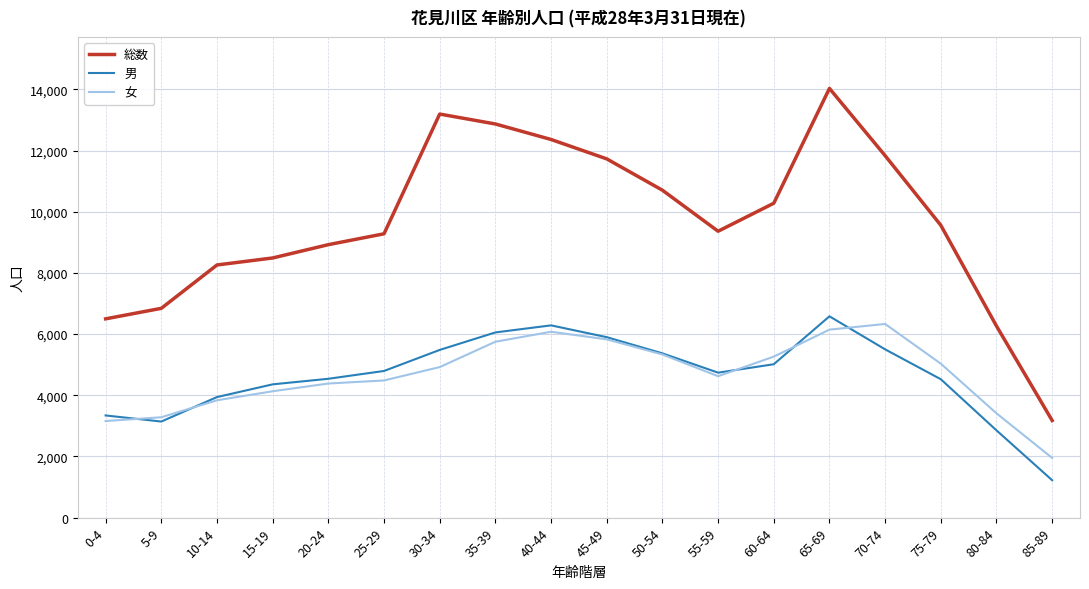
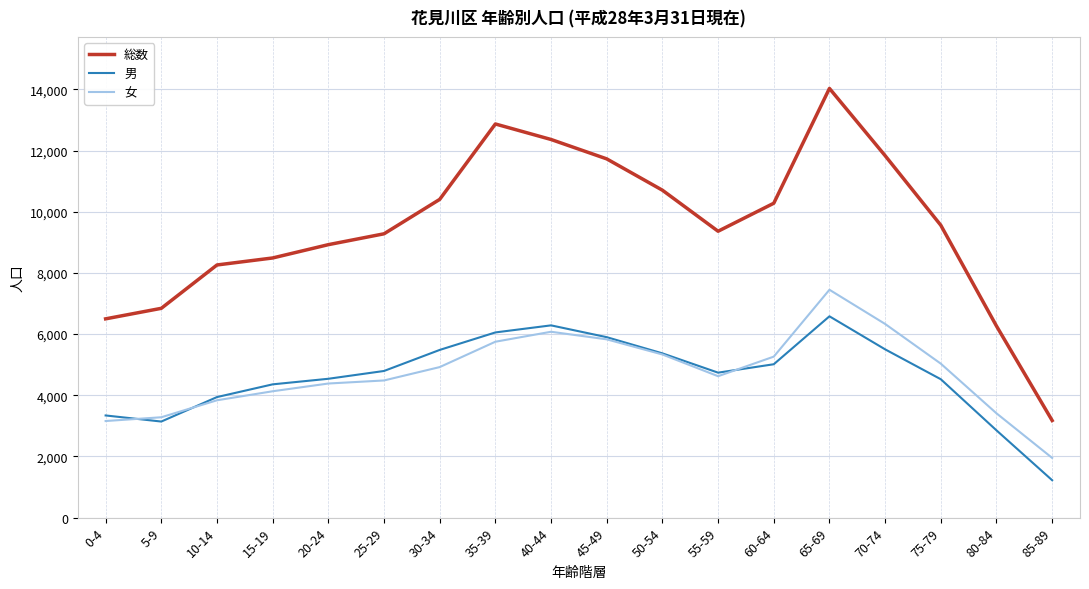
総数, 30-34: 13,200 -> 10,400
女, 65-69: 6,100 -> 7,400
